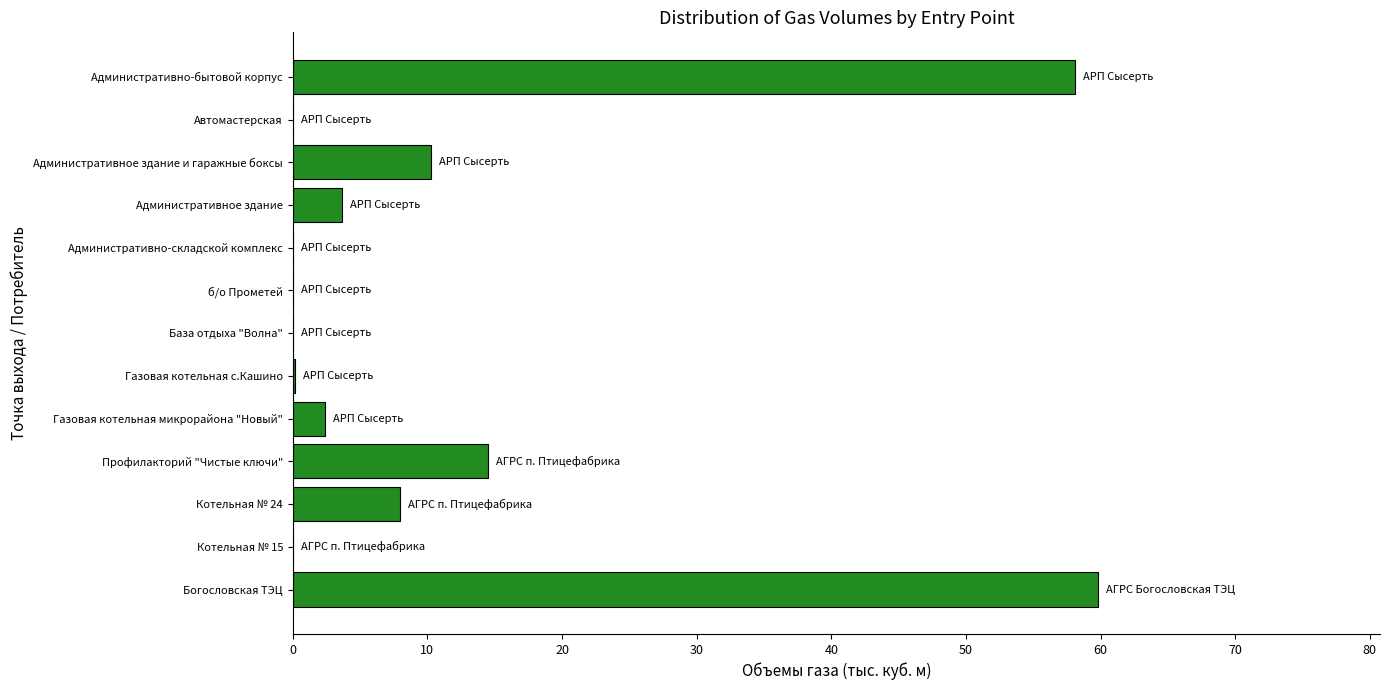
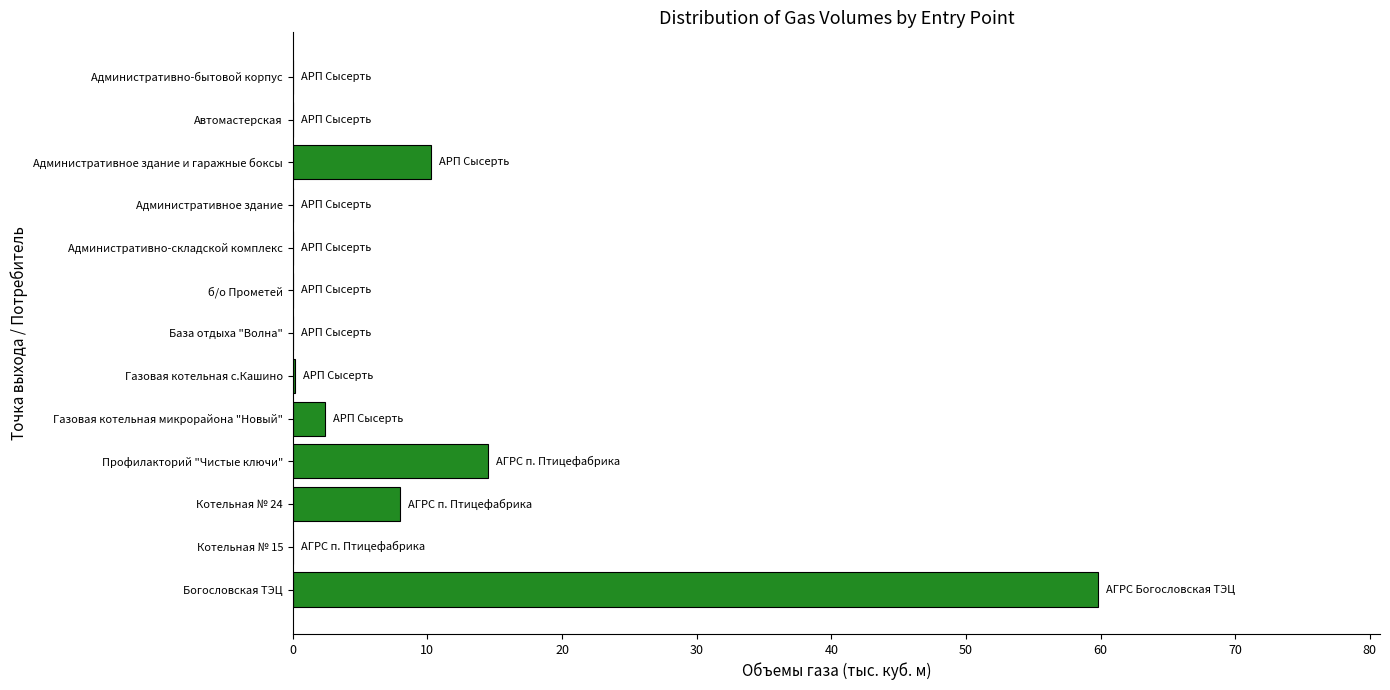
Административно-бытовой корпус: 58.1 -> 0.0
Административное здание: 3.7 -> 0.0
